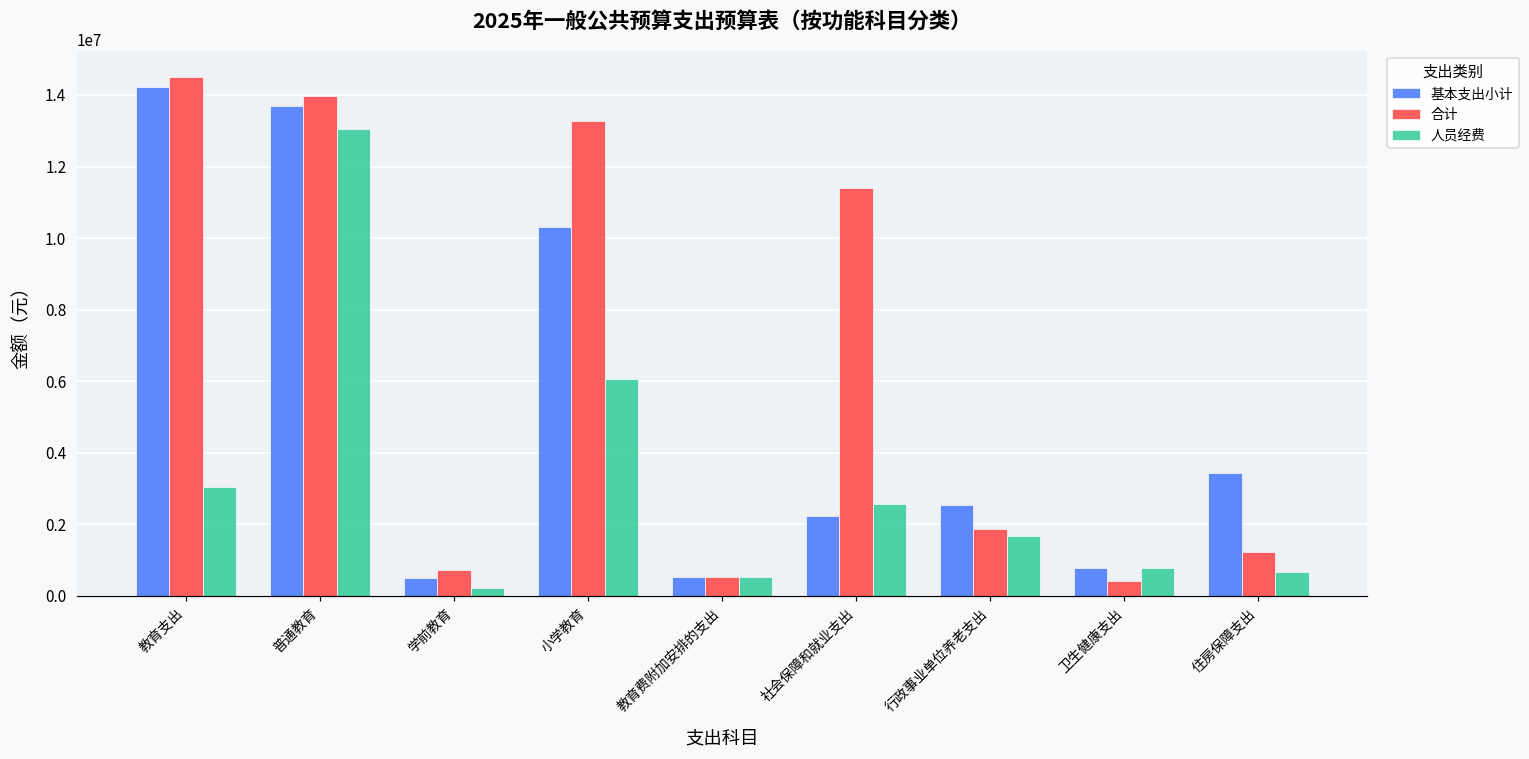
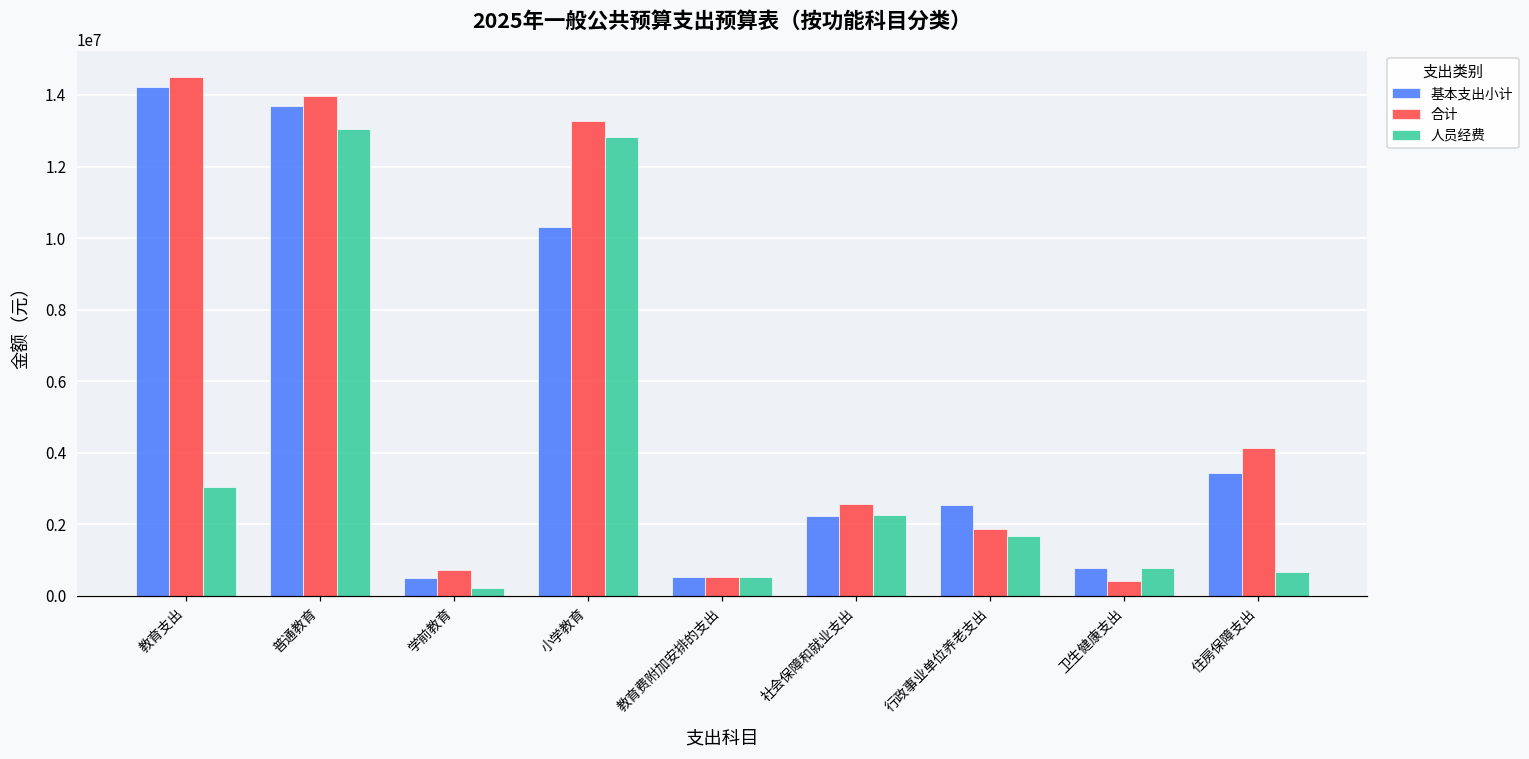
人员经费, 小学教育: 6100000 -> 12800000
合计, 社会保障和就业支出: 11400000 -> 2600000
人员经费, 社会保障和就业支出: 2600000 -> 2300000
合计, 住房保障支出: 1200000 -> 4100000
